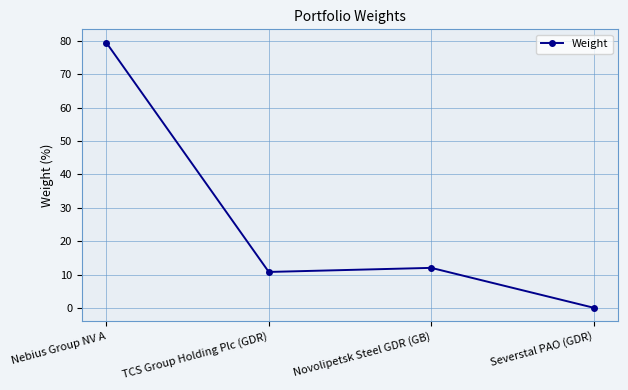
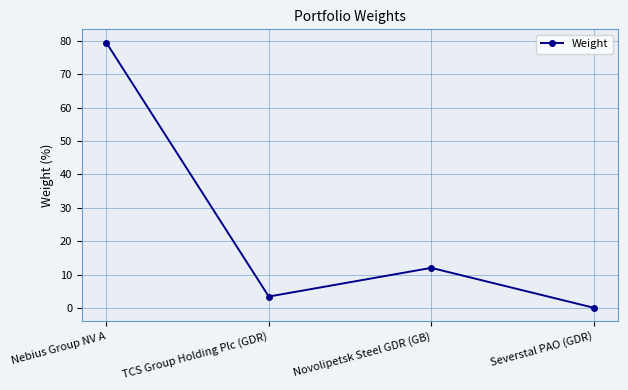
TCS Group Holding Plc (GDR): 11 -> 3
